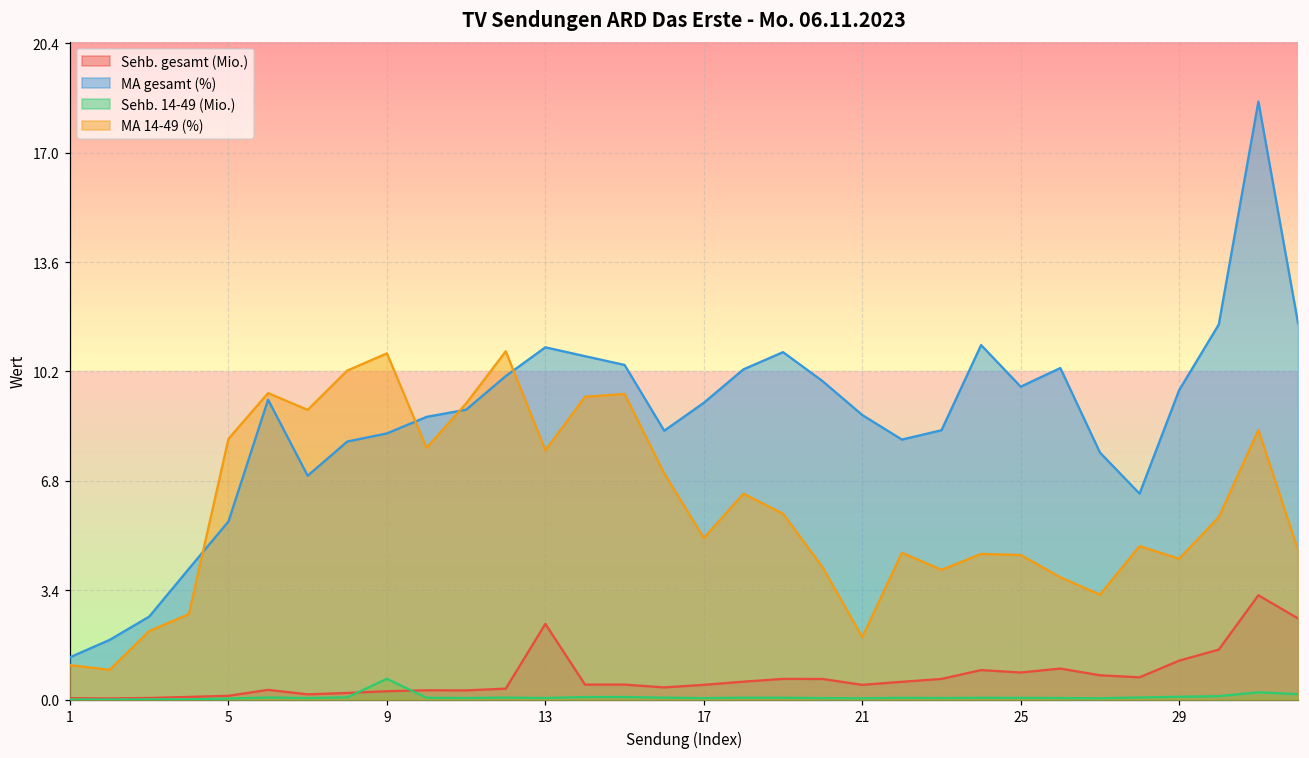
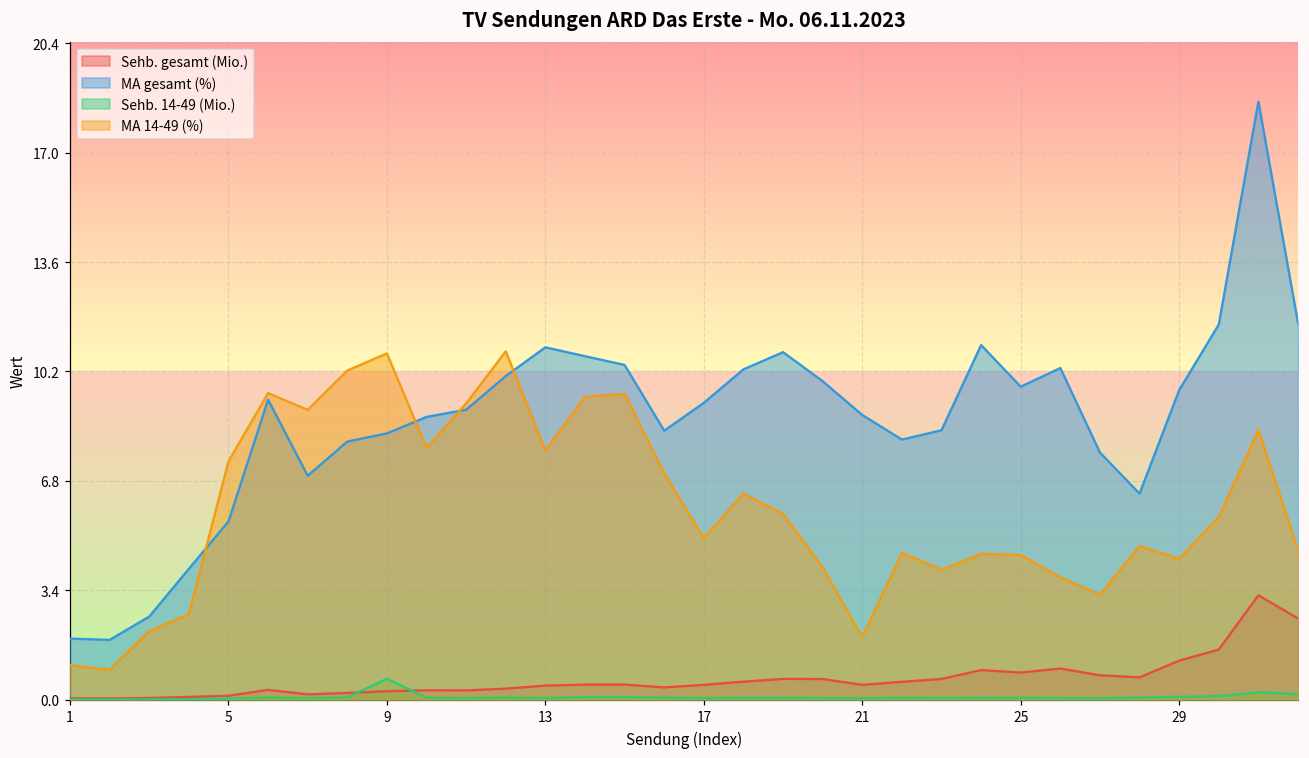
MA gesamt (%), 1: 1.3 -> 1.9
MA 14-49 (%), 5: 8.1 -> 7.4
Sehb. gesamt (Mio.), 13: 2.4 -> 0.4
